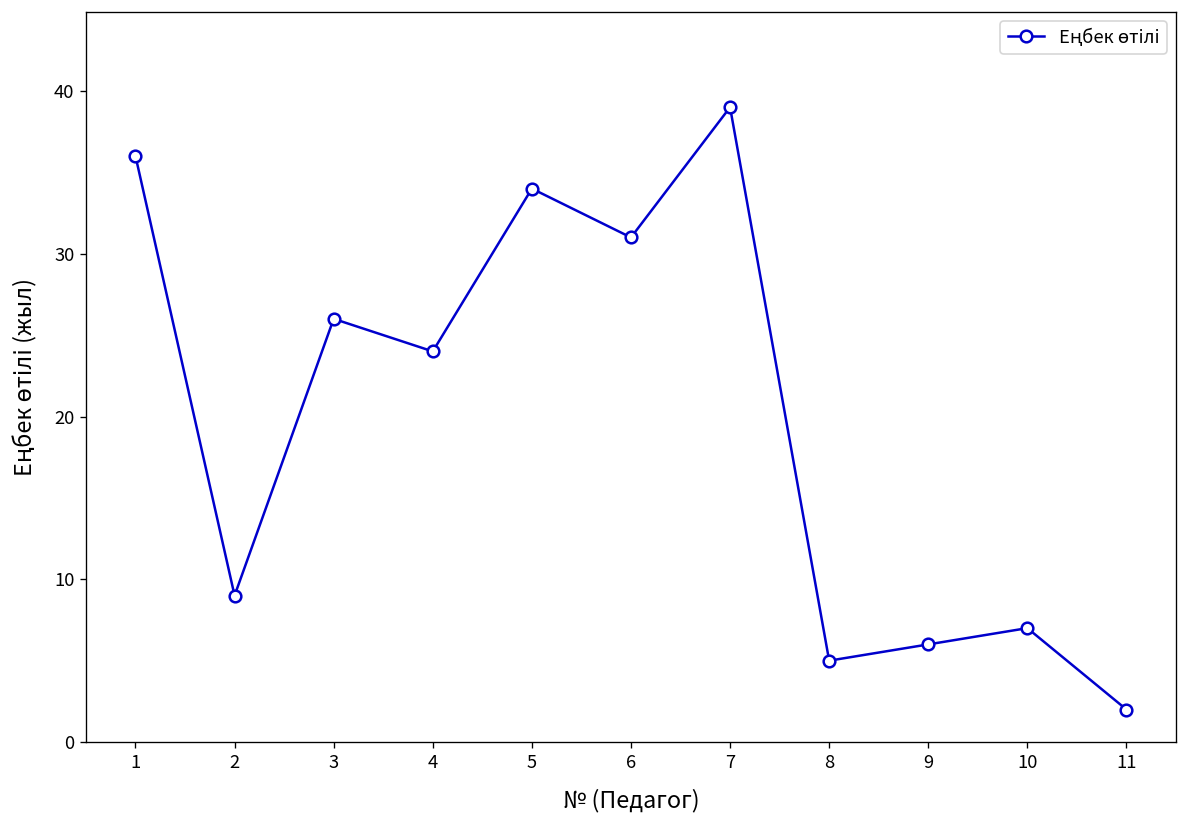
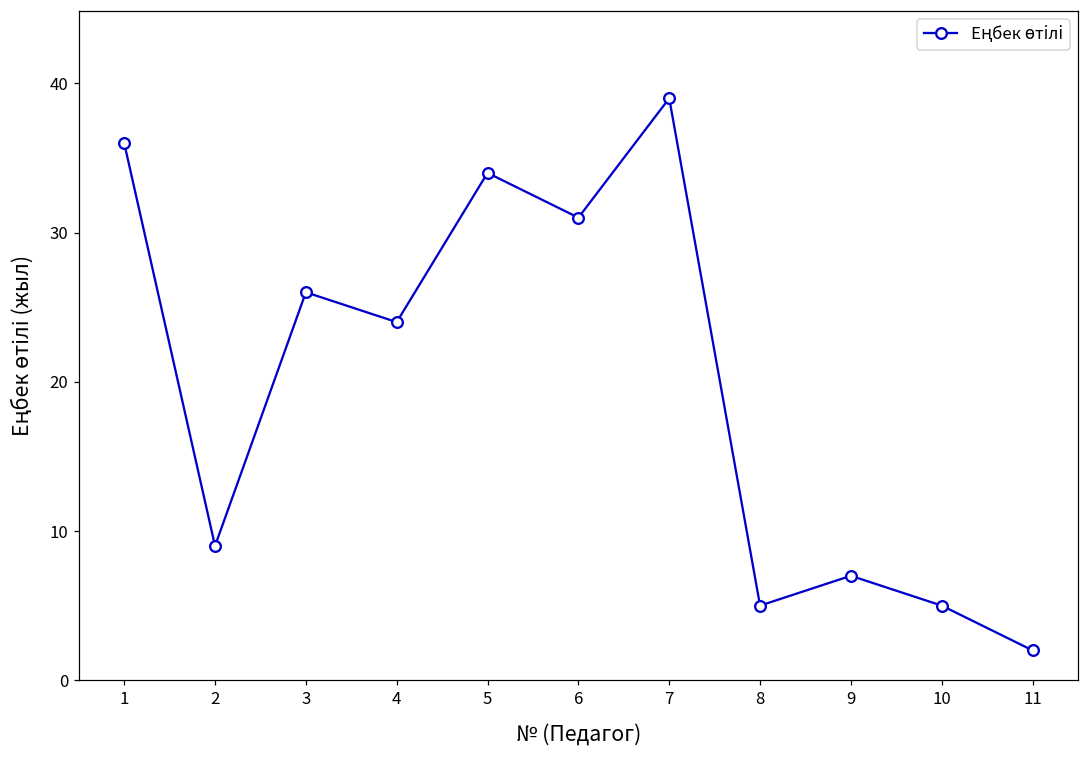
9: 6 -> 7
10: 7 -> 5
